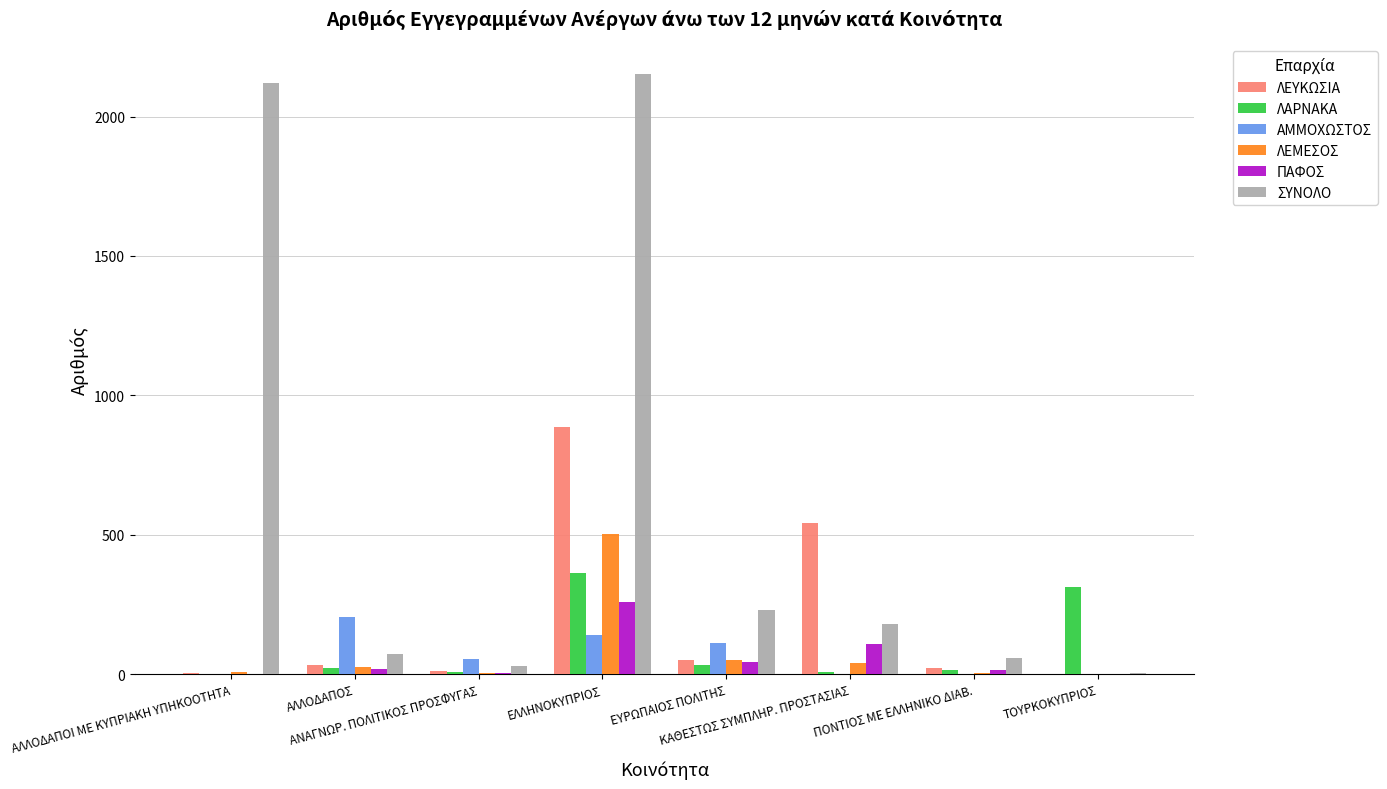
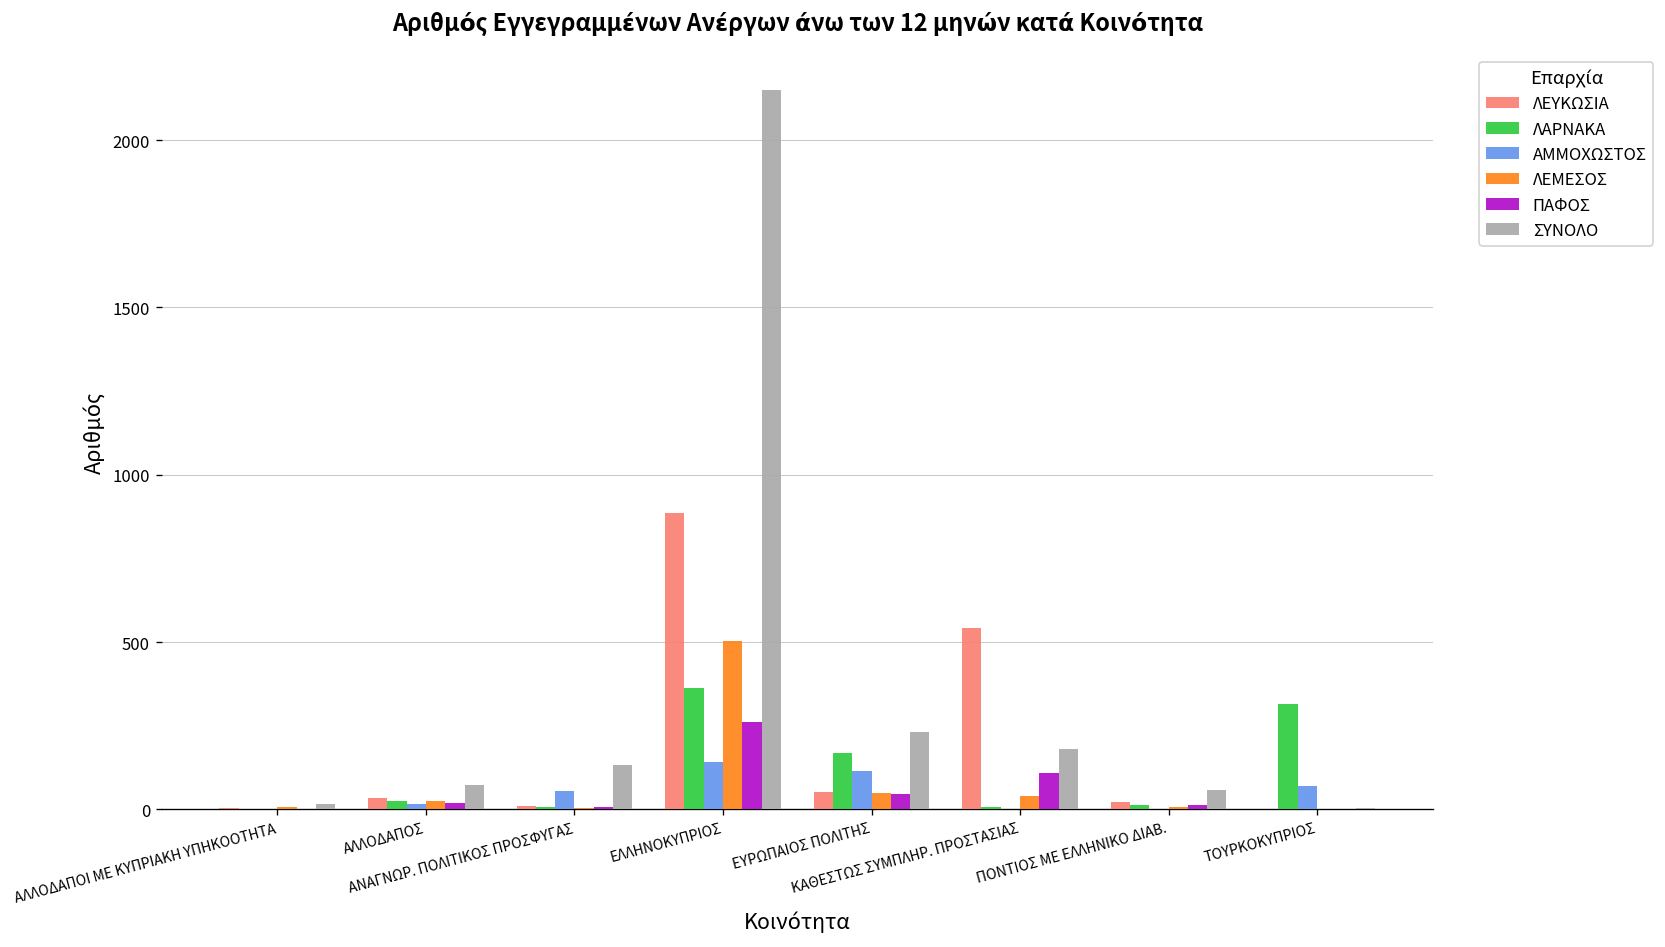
ΣΥΝΟΛΟ, ΑΛΛΟΔΑΠΟΙ ΜΕ ΚΥΠΡΙΑΚΗ ΥΠΗΚΟΟΤΗΤΑ: 2120 -> 20
ΑΜΜΟΧΩΣΤΟΣ, ΑΛΛΟΔΑΠΟΣ: 210 -> 20
ΣΥΝΟΛΟ, ΑΝΑΓΝΩΡ. ΠΟΛΙΤΙΚΟΣ ΠΡΟΣΦΥΓΑΣ: 30 -> 130
ΛΑΡΝΑΚΑ, ΕΥΡΩΠΑΙΟΣ ΠΟΛΙΤΗΣ: 40 -> 170
ΑΜΜΟΧΩΣΤΟΣ, ΤΟΥΡΚΟΚΥΠΡΙΟΣ: 0 -> 70
